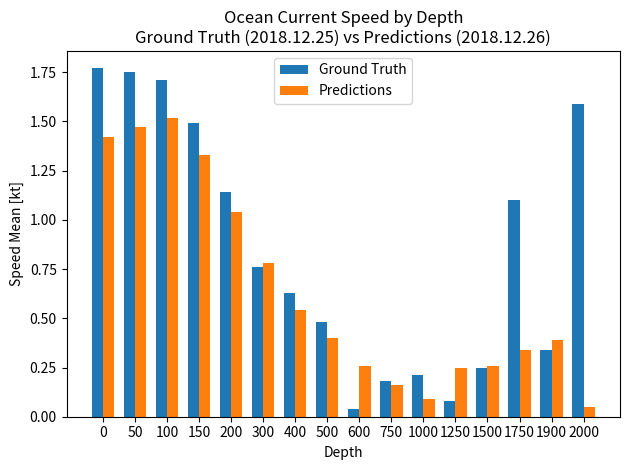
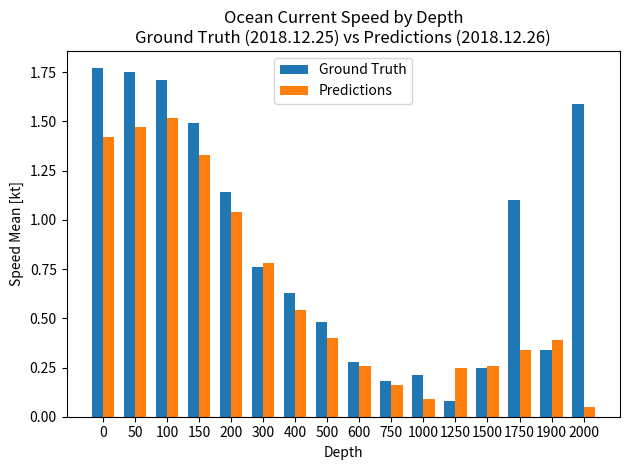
Ground Truth, 600: 0.04 -> 0.28
